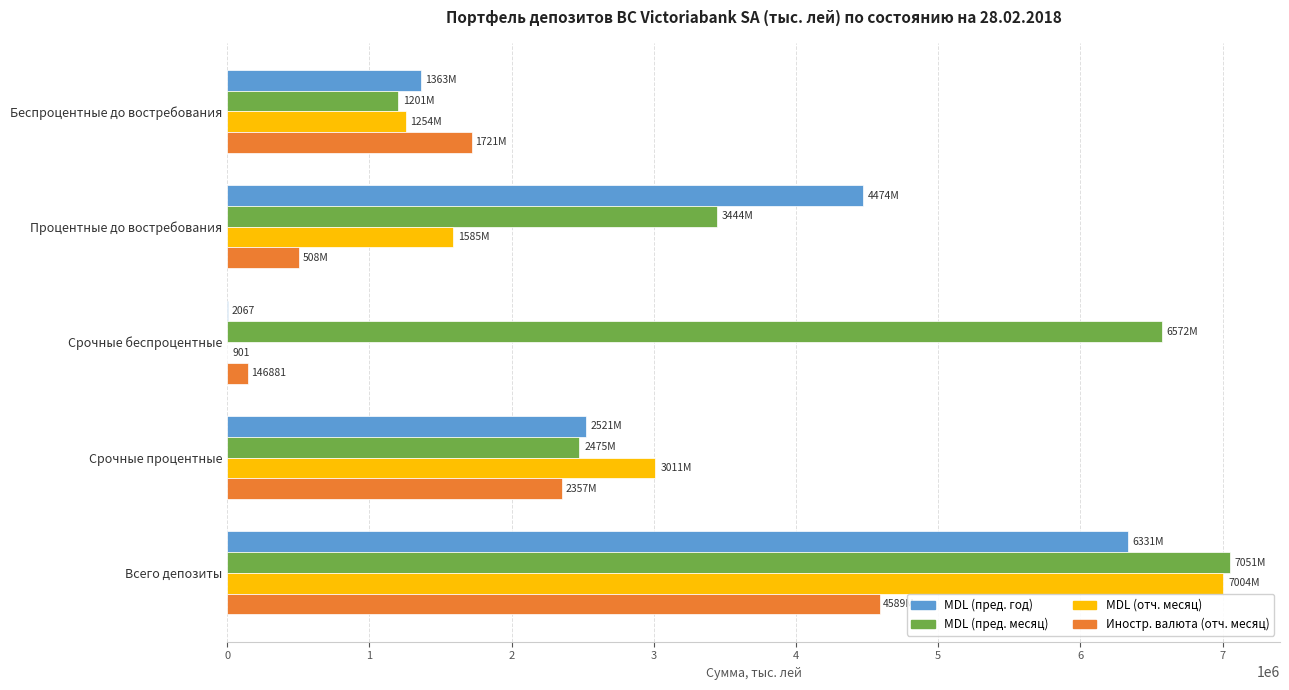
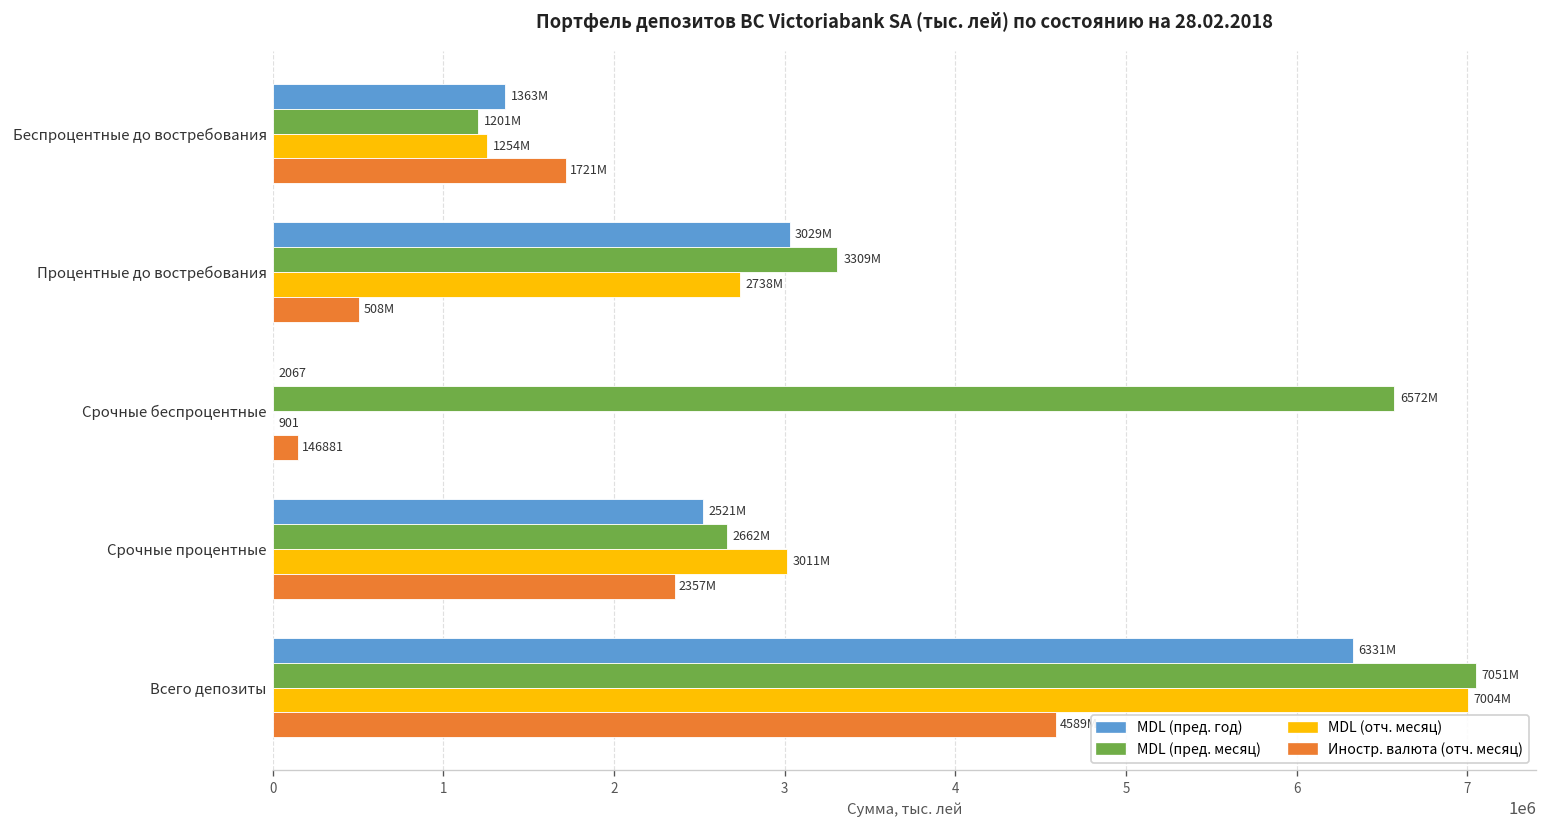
MDL (пред. год), Процентные до востребования: 4474M -> 3029M
MDL (пред. месяц), Процентные до востребования: 3444M -> 3309M
MDL (отч. месяц), Процентные до востребования: 1585M -> 2738M
MDL (пред. месяц), Срочные процентные: 2475M -> 2662M
